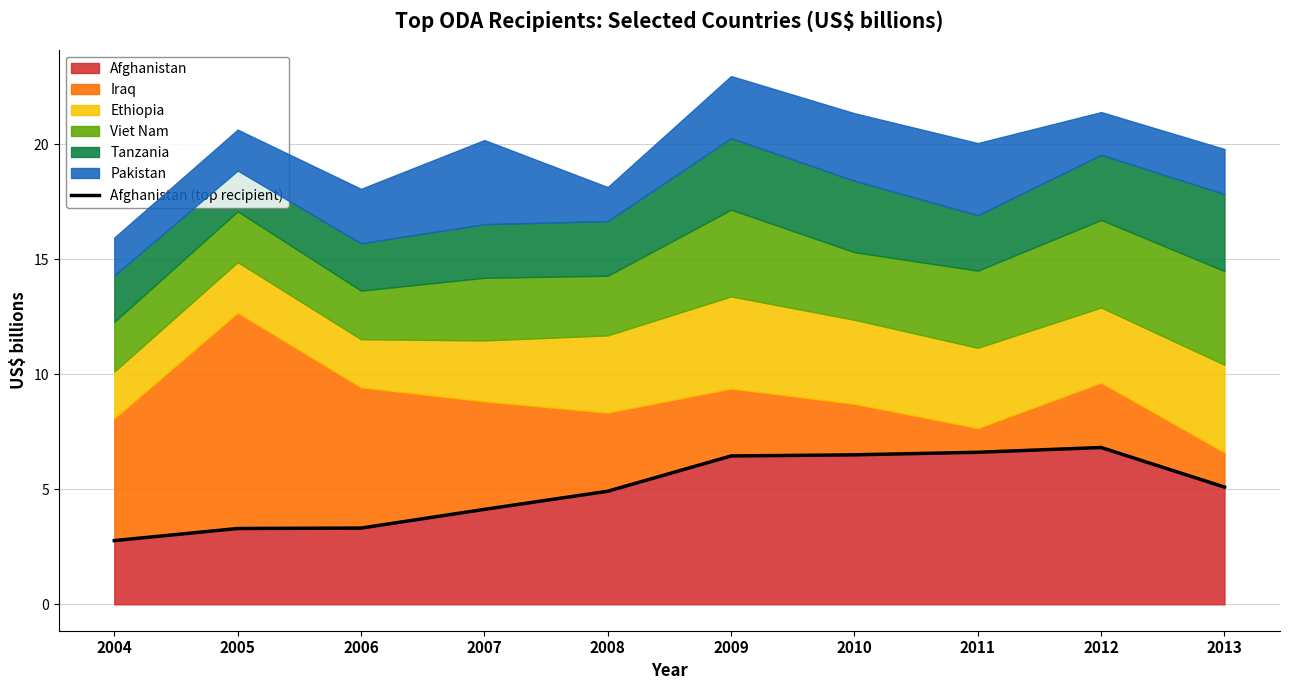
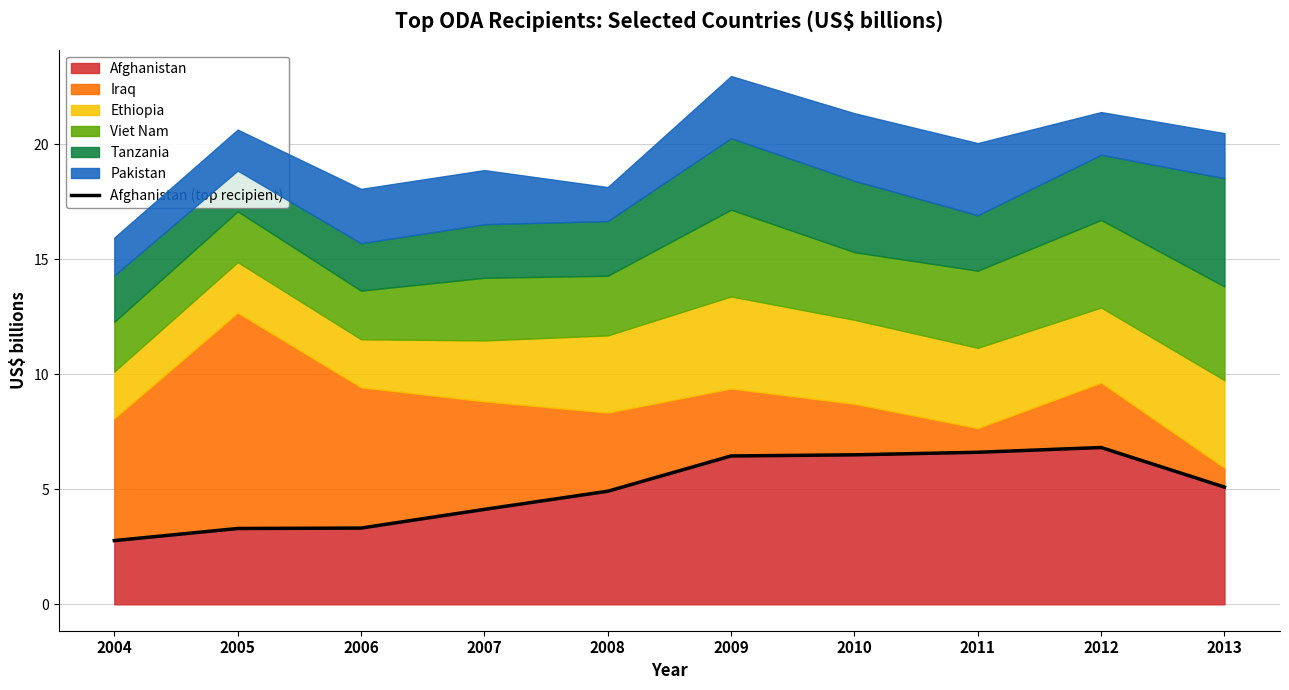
Pakistan, 2007: 3.7 -> 2.4
Iraq, 2013: 1.5 -> 0.8
Tanzania, 2013: 3.3 -> 4.7
